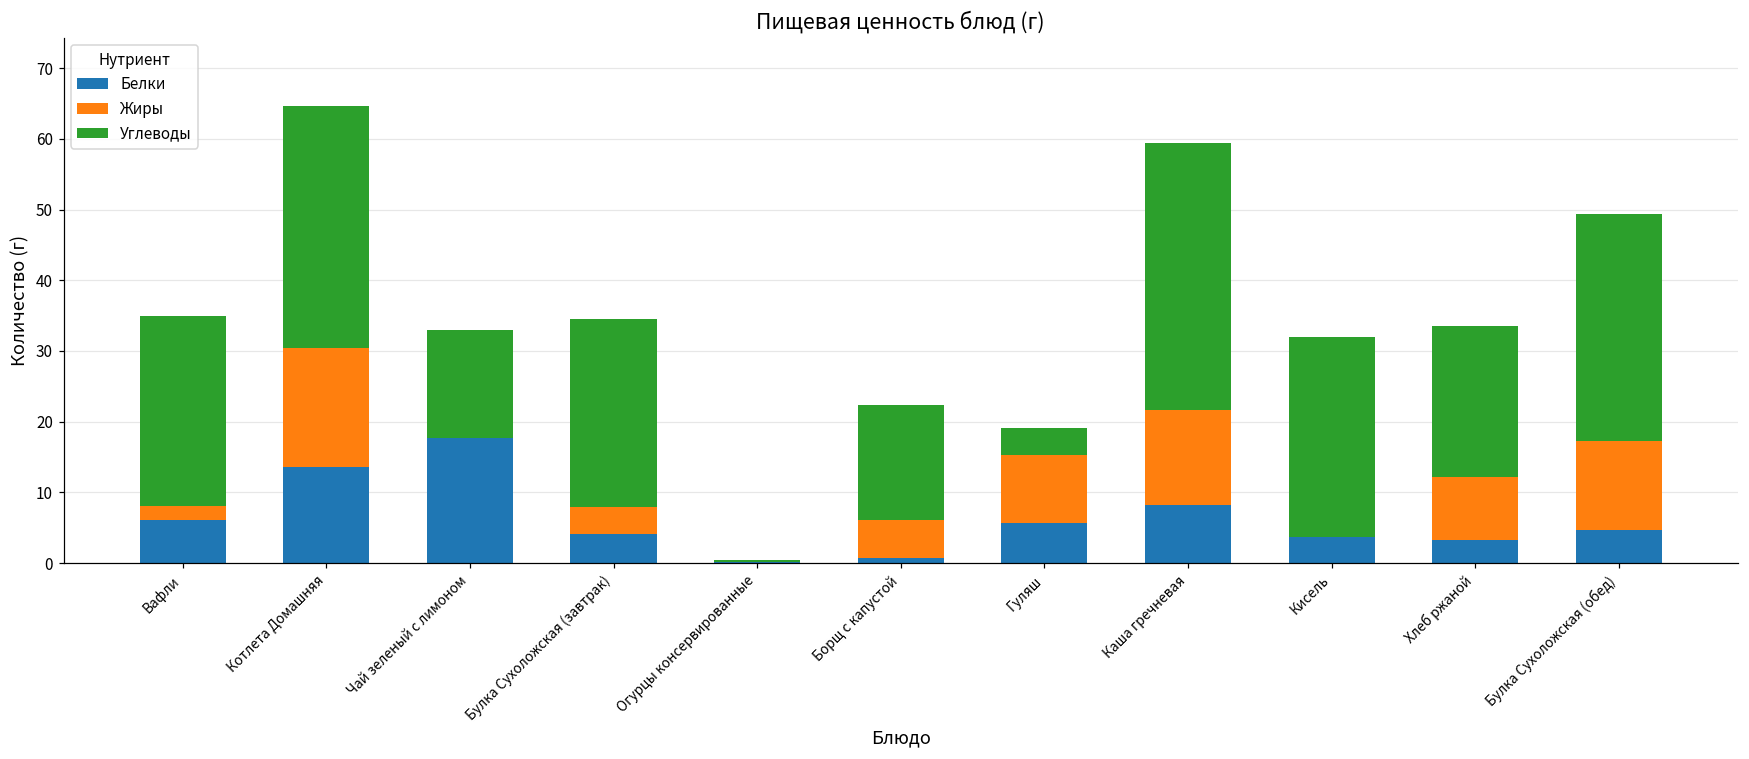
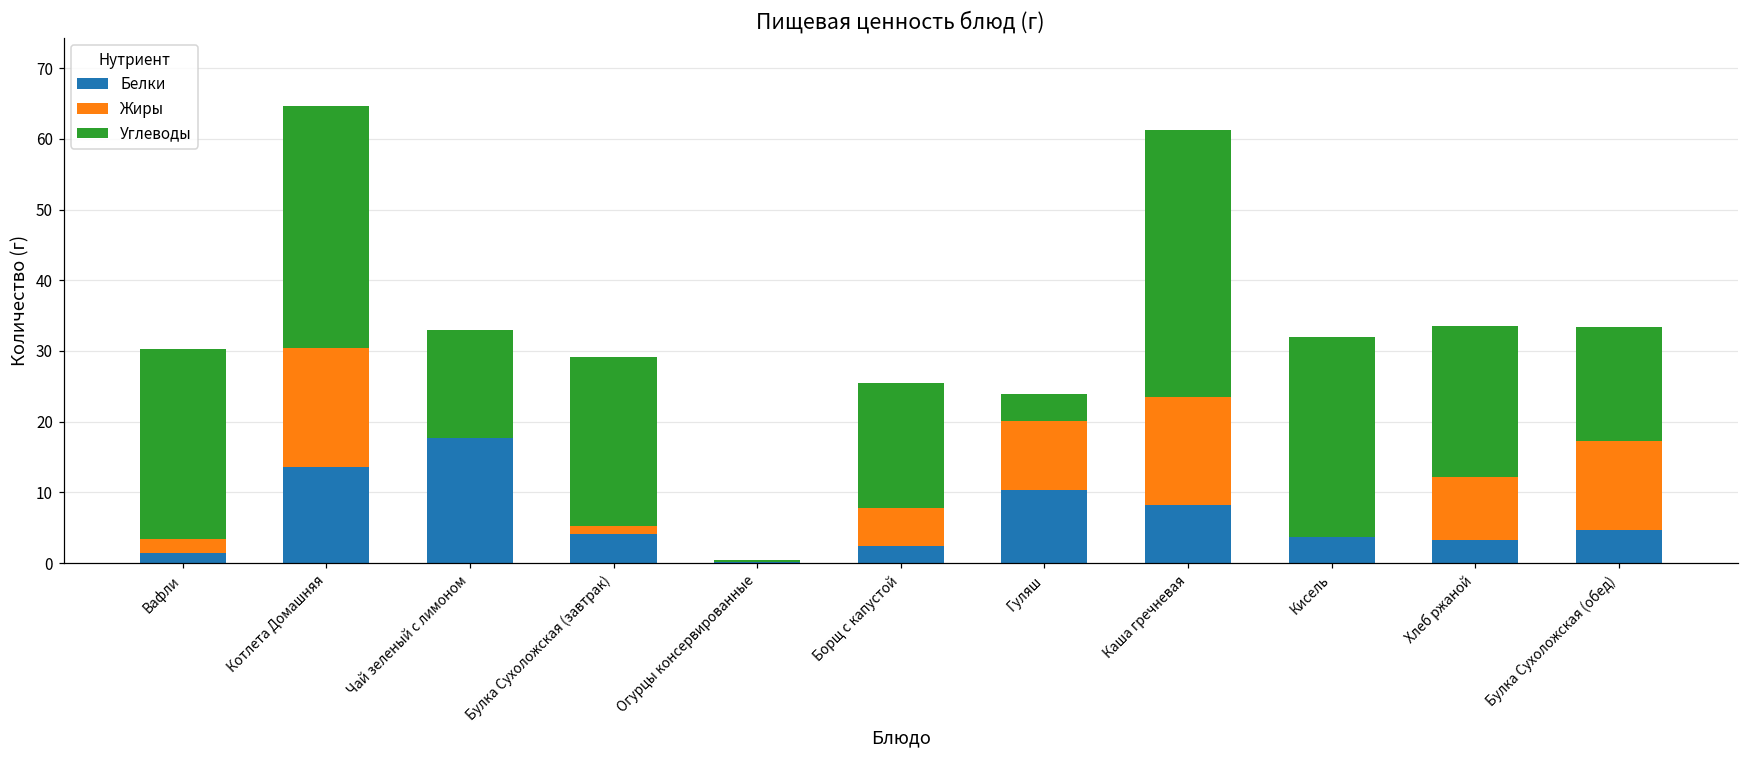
Белки, Вафли: 6 -> 1
Жиры, Булка Сухоложская (завтрак): 4 -> 1
Углеводы, Булка Сухоложская (завтрак): 27 -> 24
Белки, Борщ с капустой: 1 -> 2
Углеводы, Борщ с капустой: 16 -> 18
Белки, Гуляш: 6 -> 10
Жиры, Каша гречневая: 13 -> 15
Углеводы, Булка Сухоложская (обед): 32 -> 16
